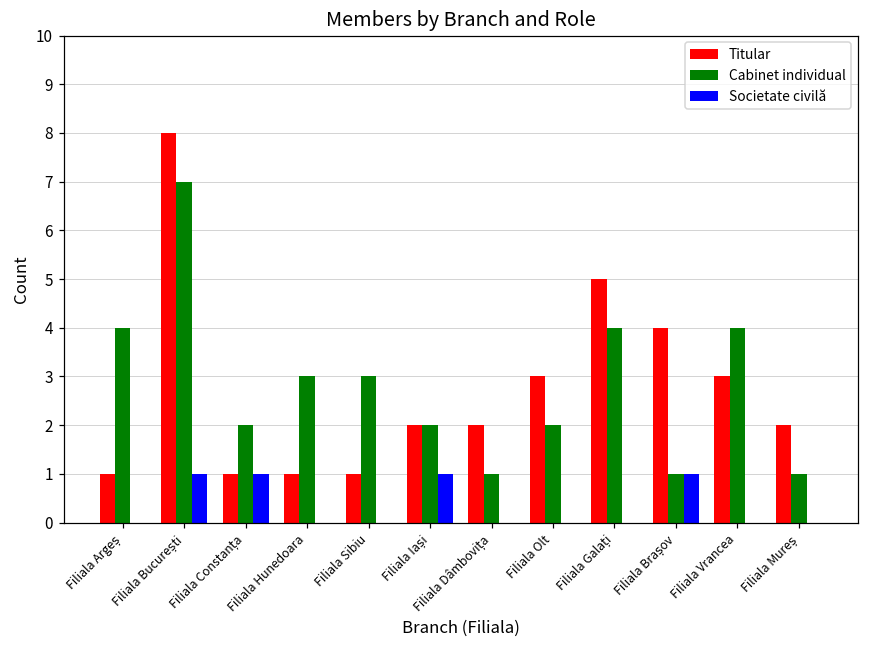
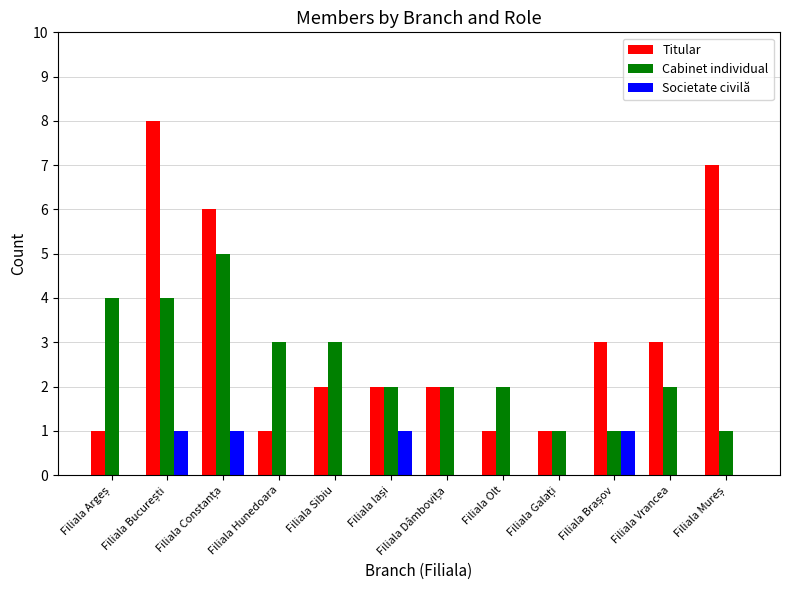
Cabinet individual, Filiala București: 7 -> 4
Titular, Filiala Constanța: 1 -> 6
Cabinet individual, Filiala Constanța: 2 -> 5
Titular, Filiala Sibiu: 1 -> 2
Cabinet individual, Filiala Dâmbovița: 1 -> 2
Titular, Filiala Olt: 3 -> 1
Titular, Filiala Galați: 5 -> 1
Cabinet individual, Filiala Galați: 4 -> 1
Titular, Filiala Brașov: 4 -> 3
Cabinet individual, Filiala Vrancea: 4 -> 2
Titular, Filiala Mureș: 2 -> 7
